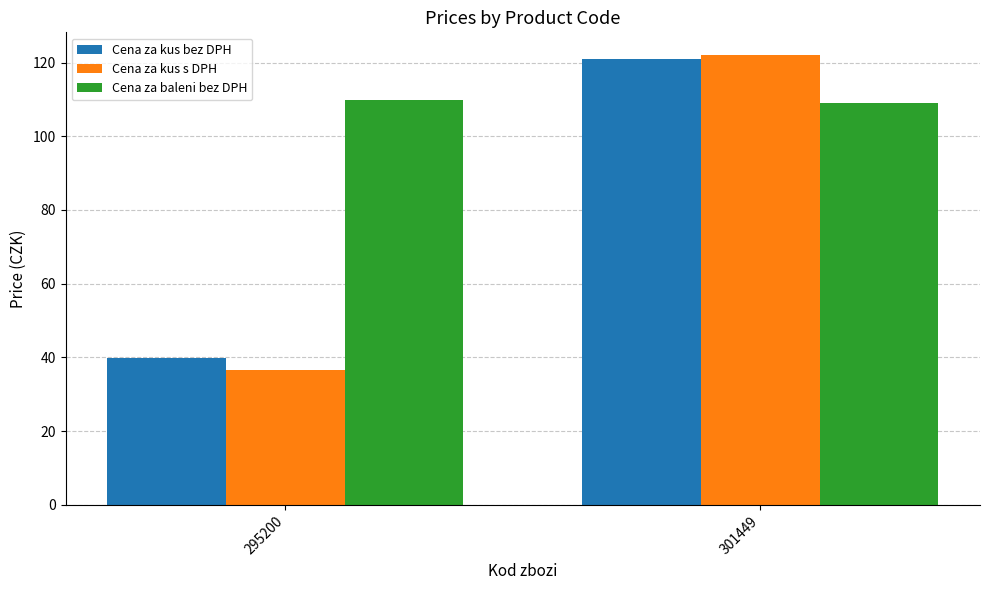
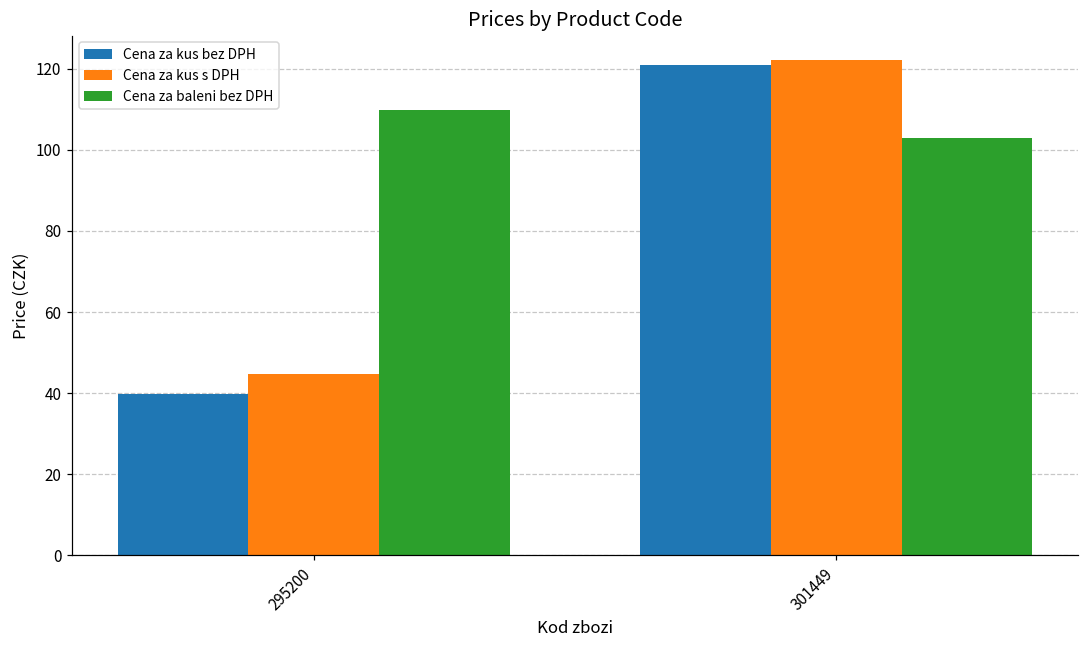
Cena za kus s DPH, 295200: 37 -> 45
Cena za baleni bez DPH, 301449: 109 -> 103
